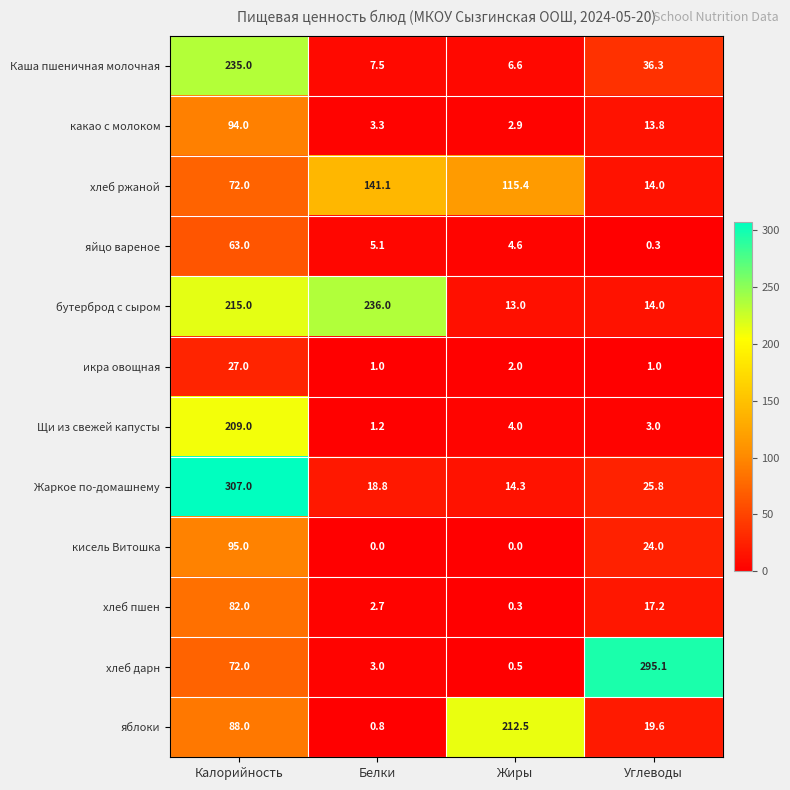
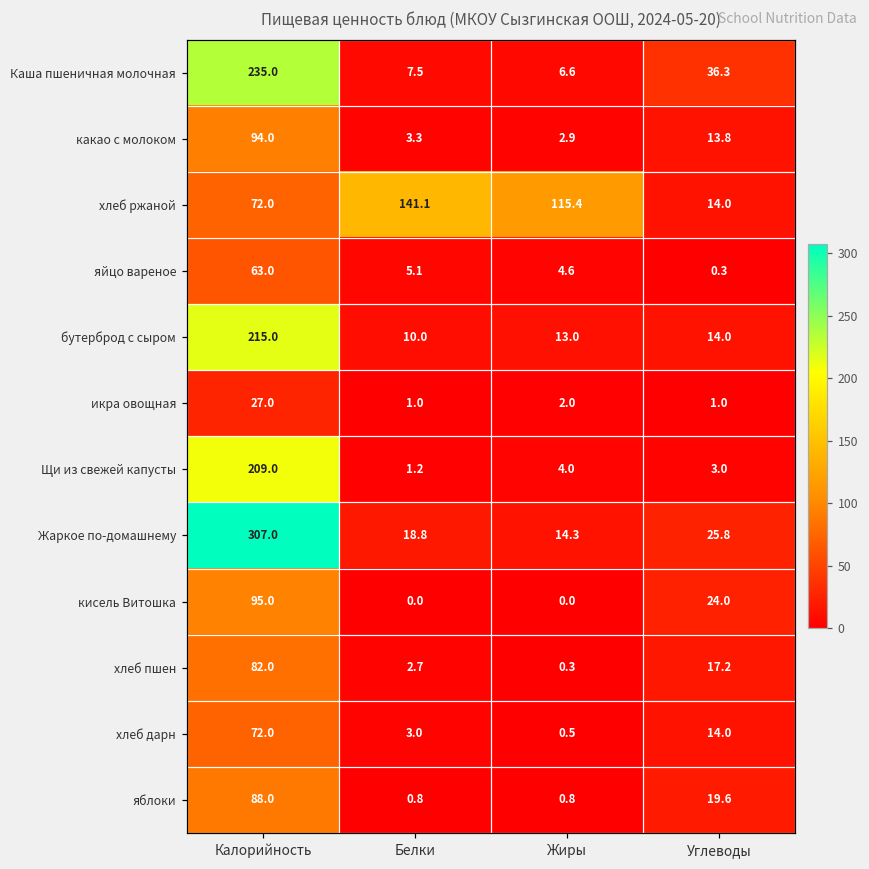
бутерброд с сыром, Белки: 236.0 -> 10.0
хлеб дарн, Углеводы: 295.1 -> 14.0
яблоки, Жиры: 212.5 -> 0.8
